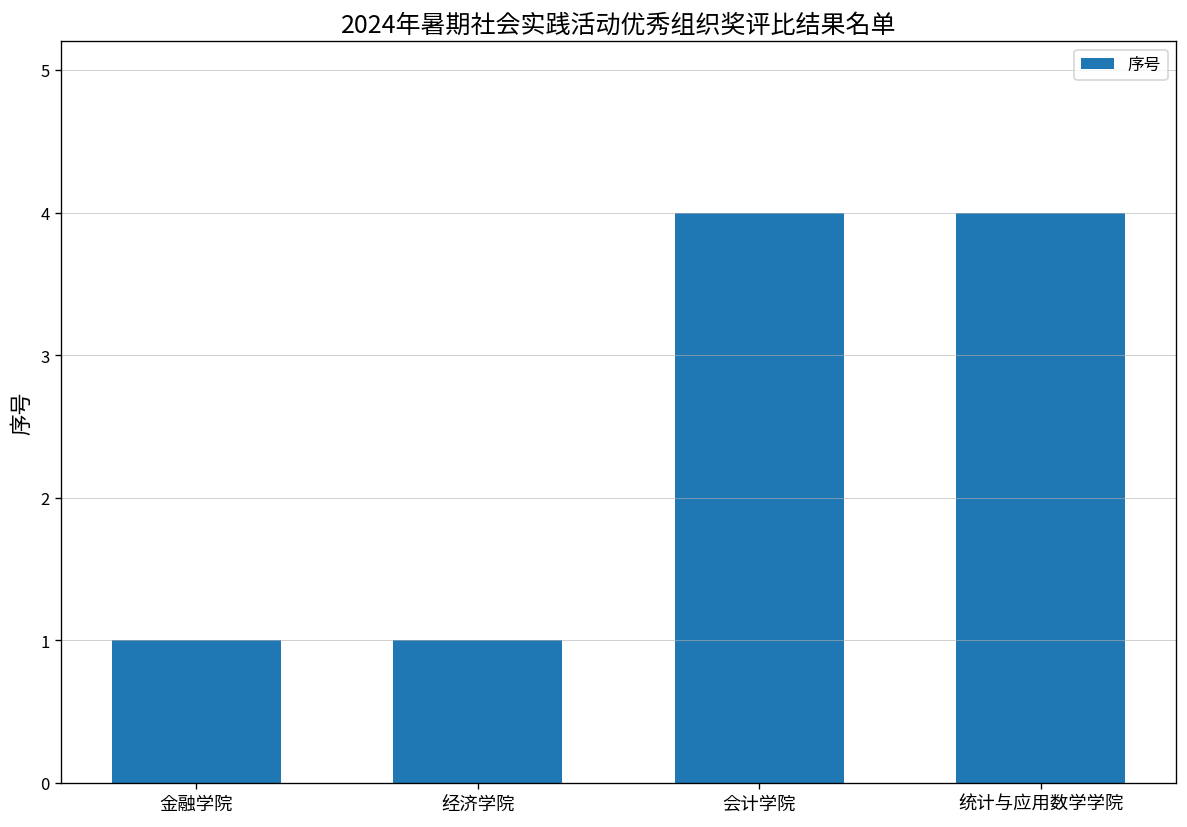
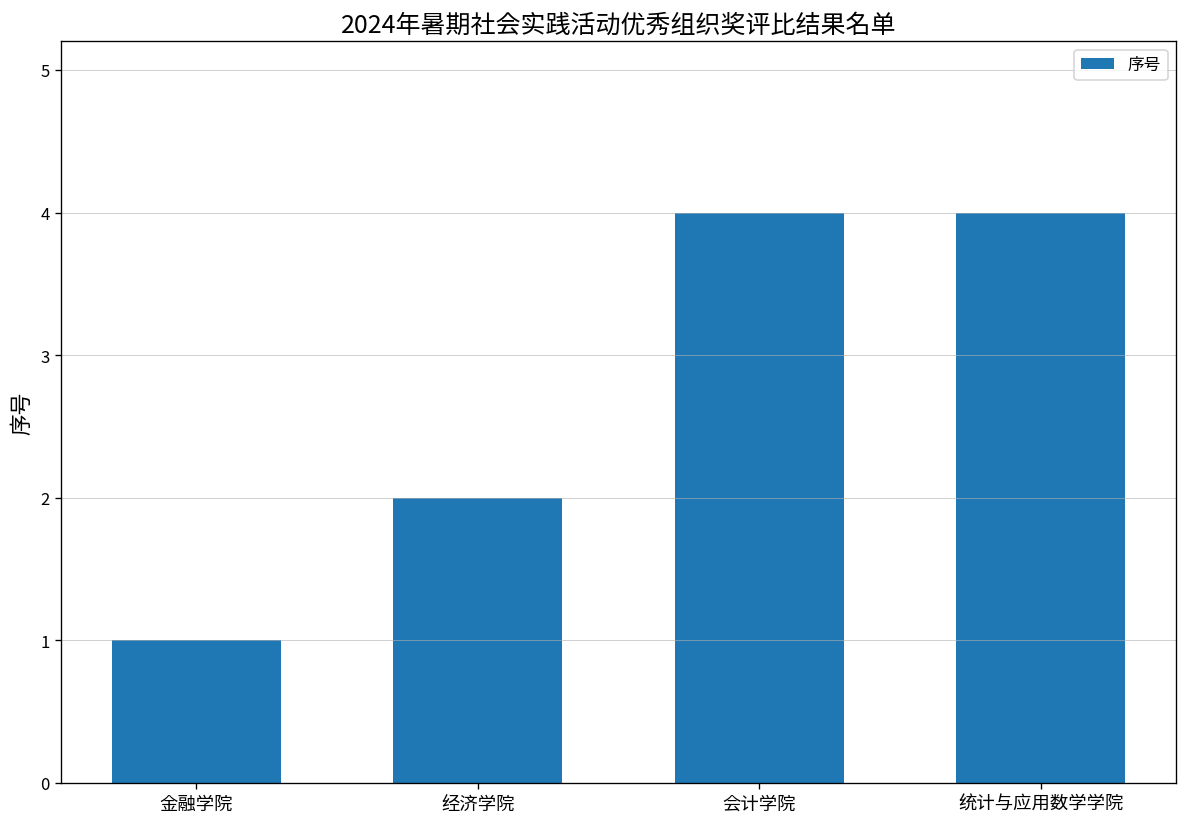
经济学院: 1 -> 2
